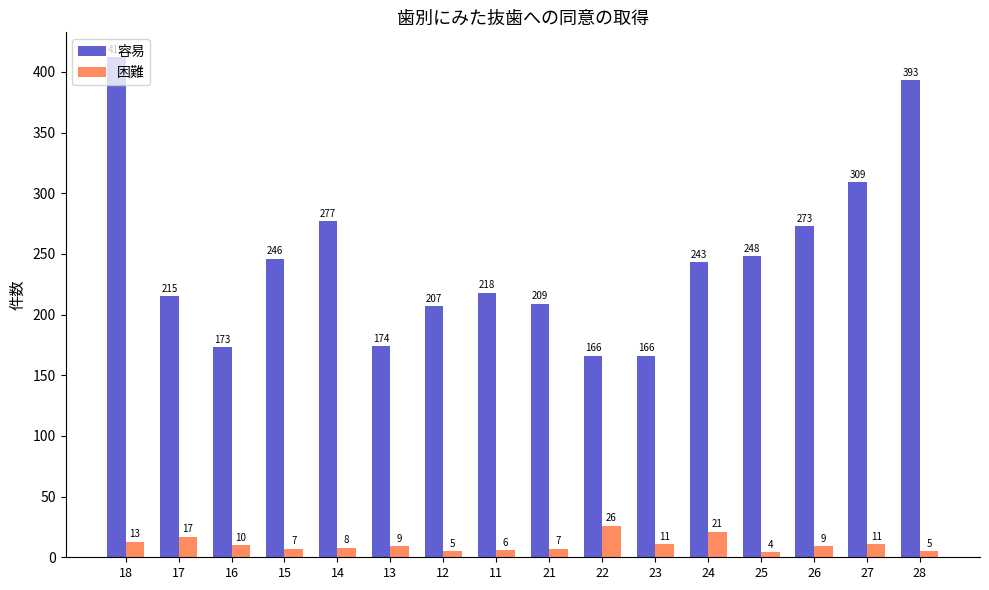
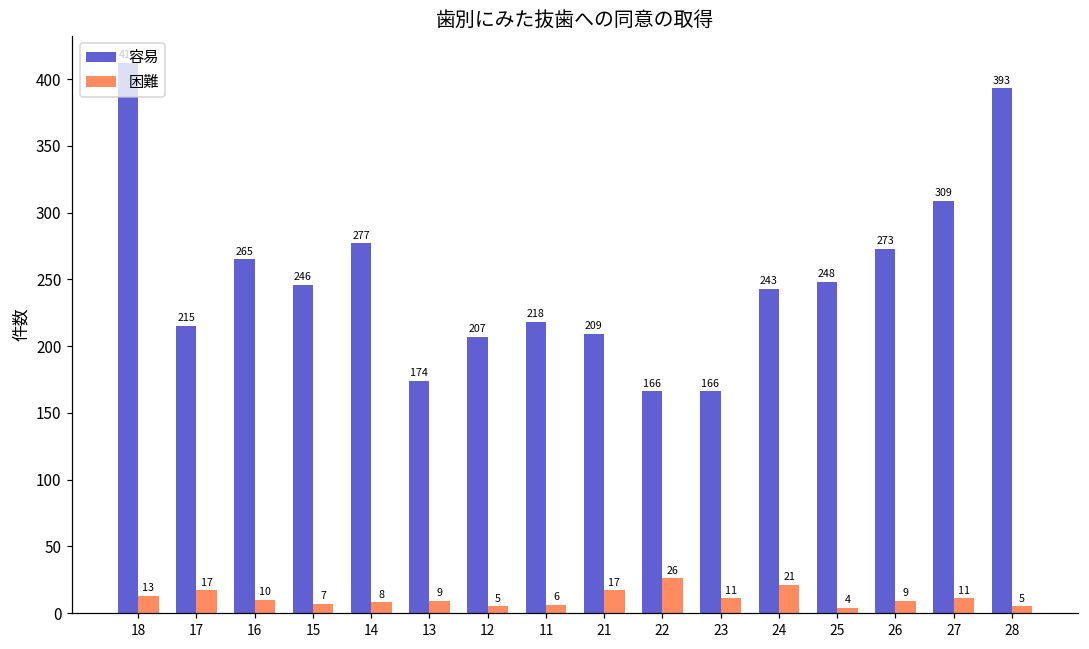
容易, 16: 173 -> 265
困難, 21: 7 -> 17
